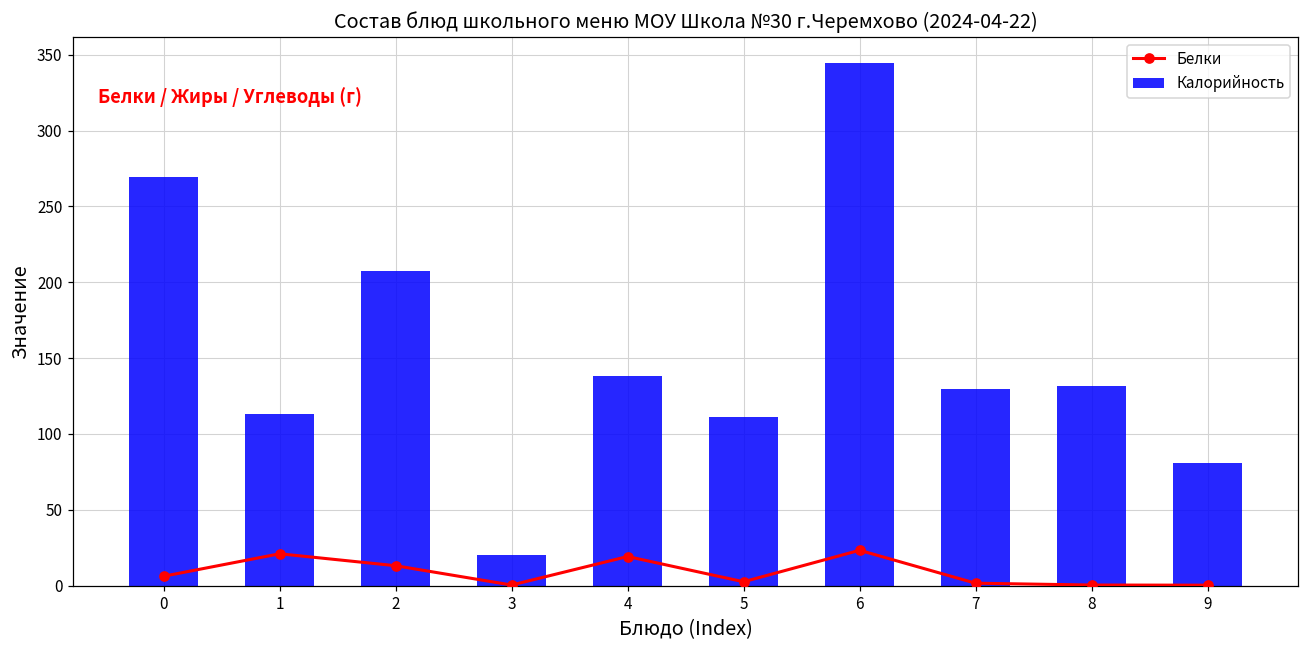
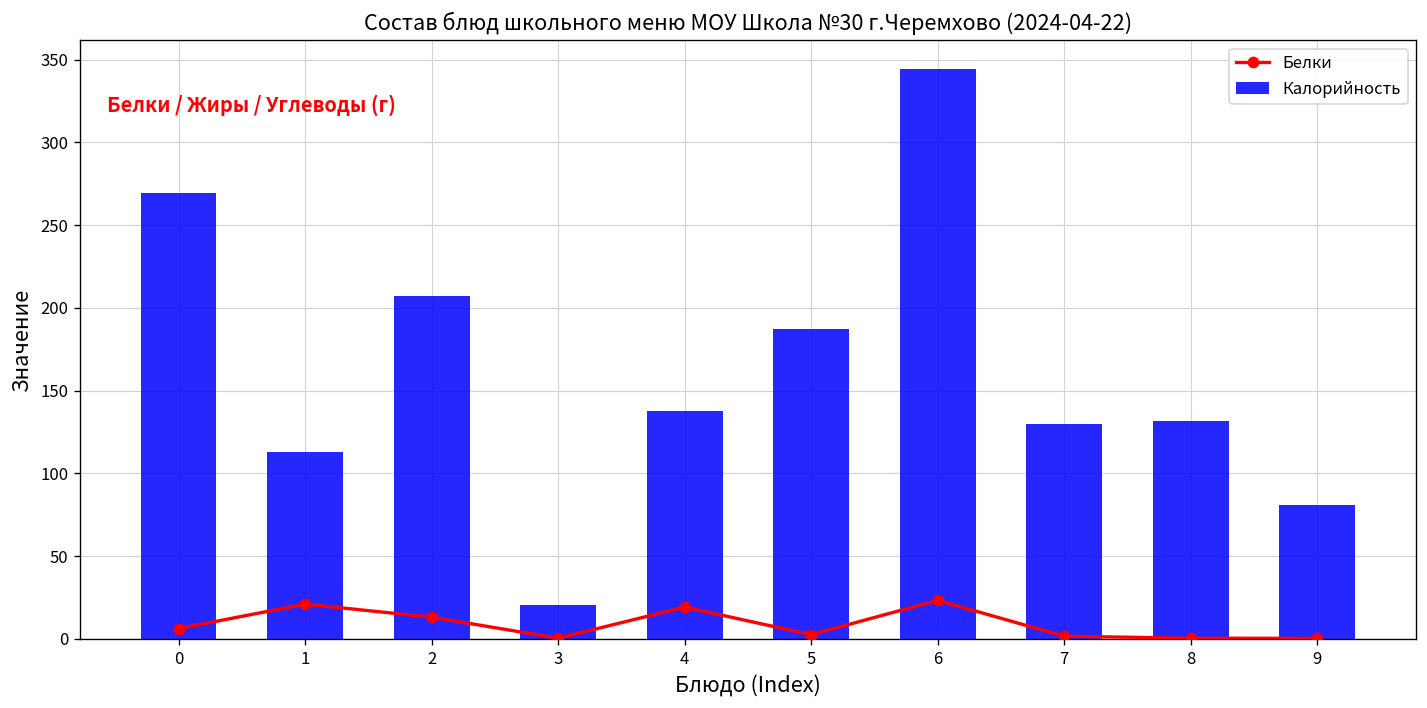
Калорийность, 5: 111 -> 187
